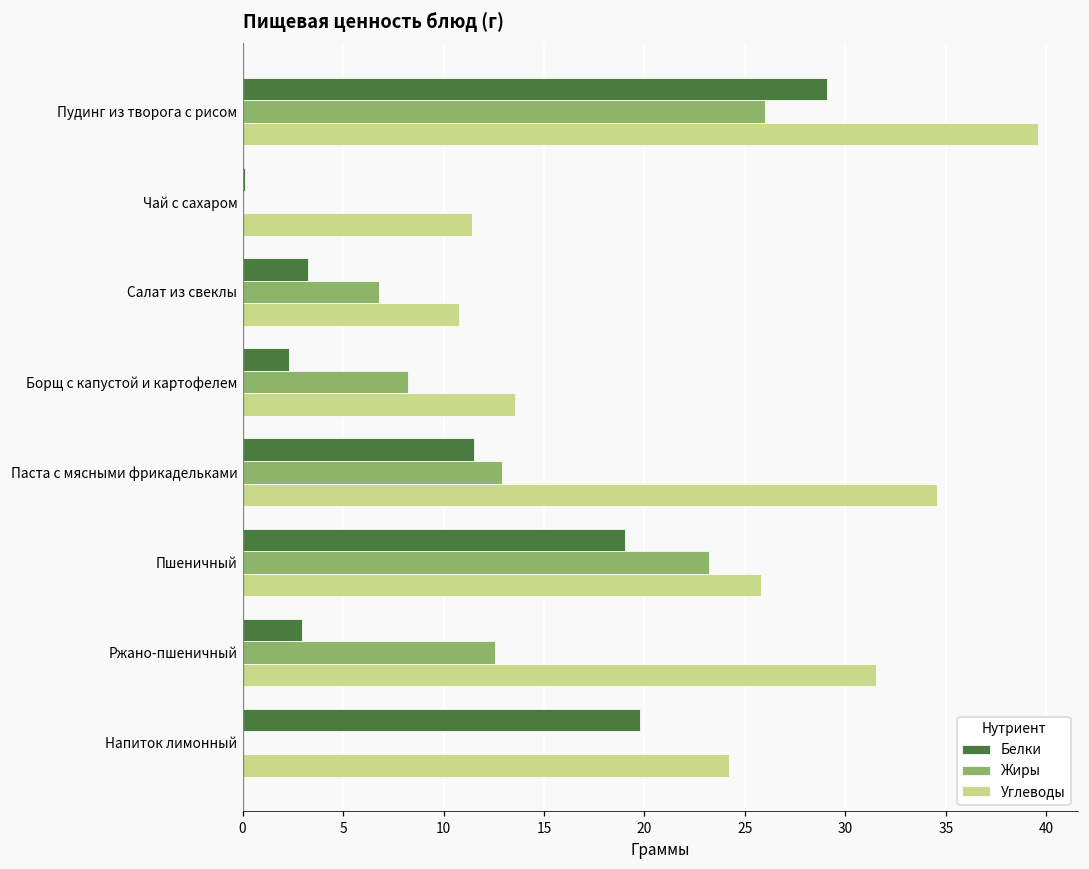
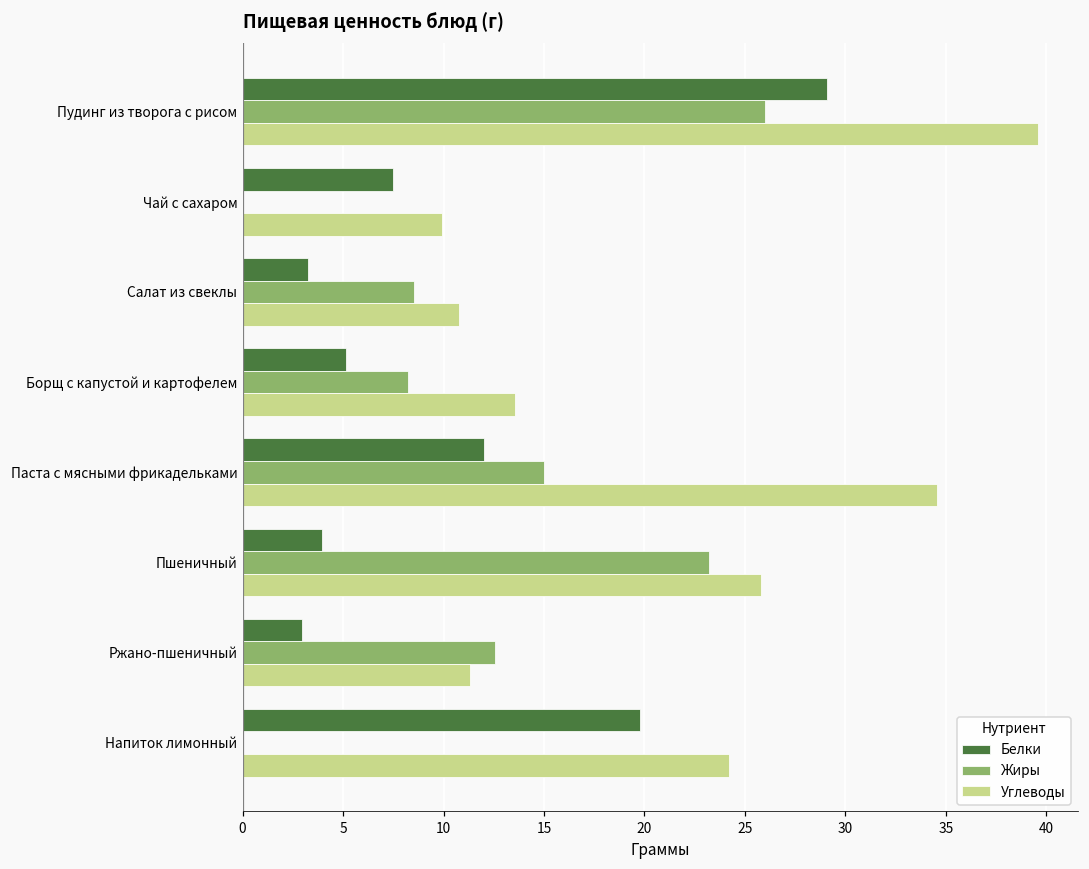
Белки, Чай с сахаром: 0.1 -> 7.5
Углеводы, Чай с сахаром: 11.4 -> 9.9
Жиры, Салат из свеклы: 6.8 -> 8.5
Белки, Борщ с капустой и картофелем: 2.3 -> 5.2
Белки, Паста с мясными фрикадельками: 11.5 -> 12.0
Жиры, Паста с мясными фрикадельками: 12.9 -> 15.0
Белки, Пшеничный: 19.0 -> 4.0
Углеводы, Ржано-пшеничный: 31.5 -> 11.3
